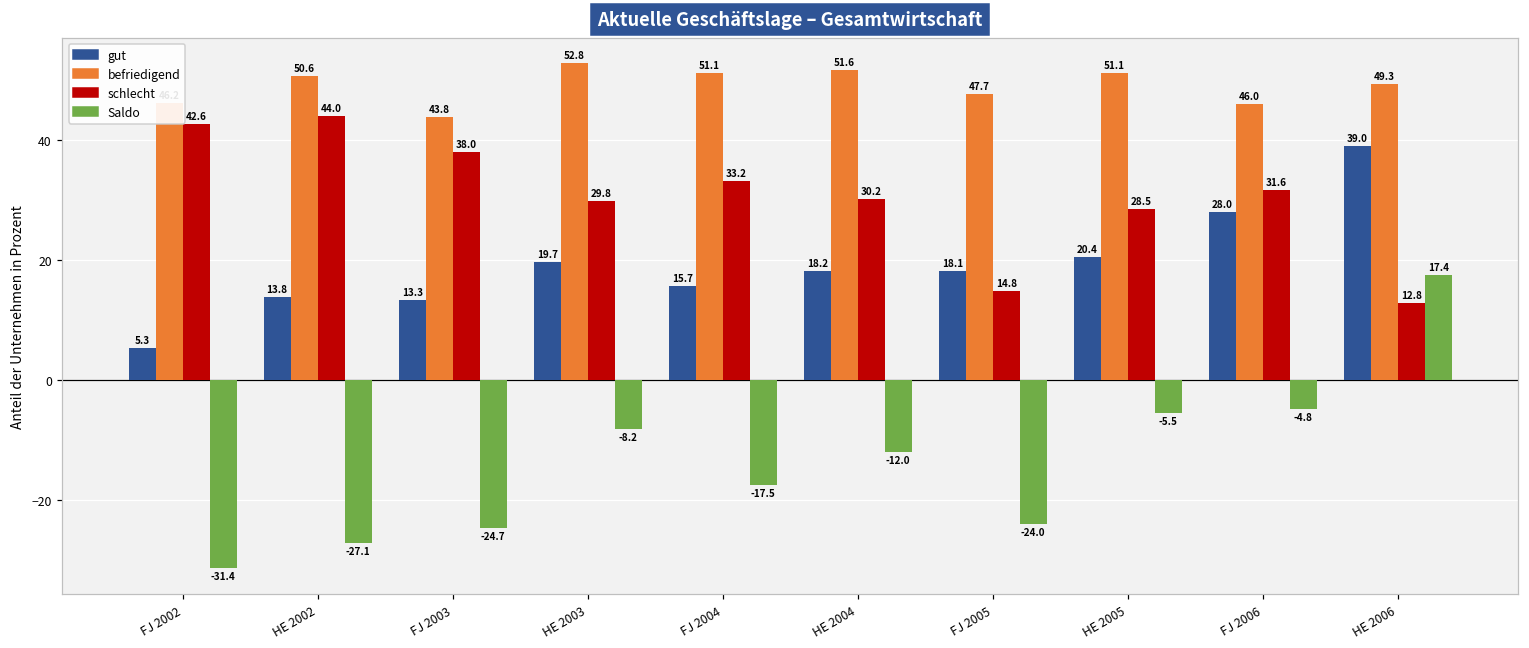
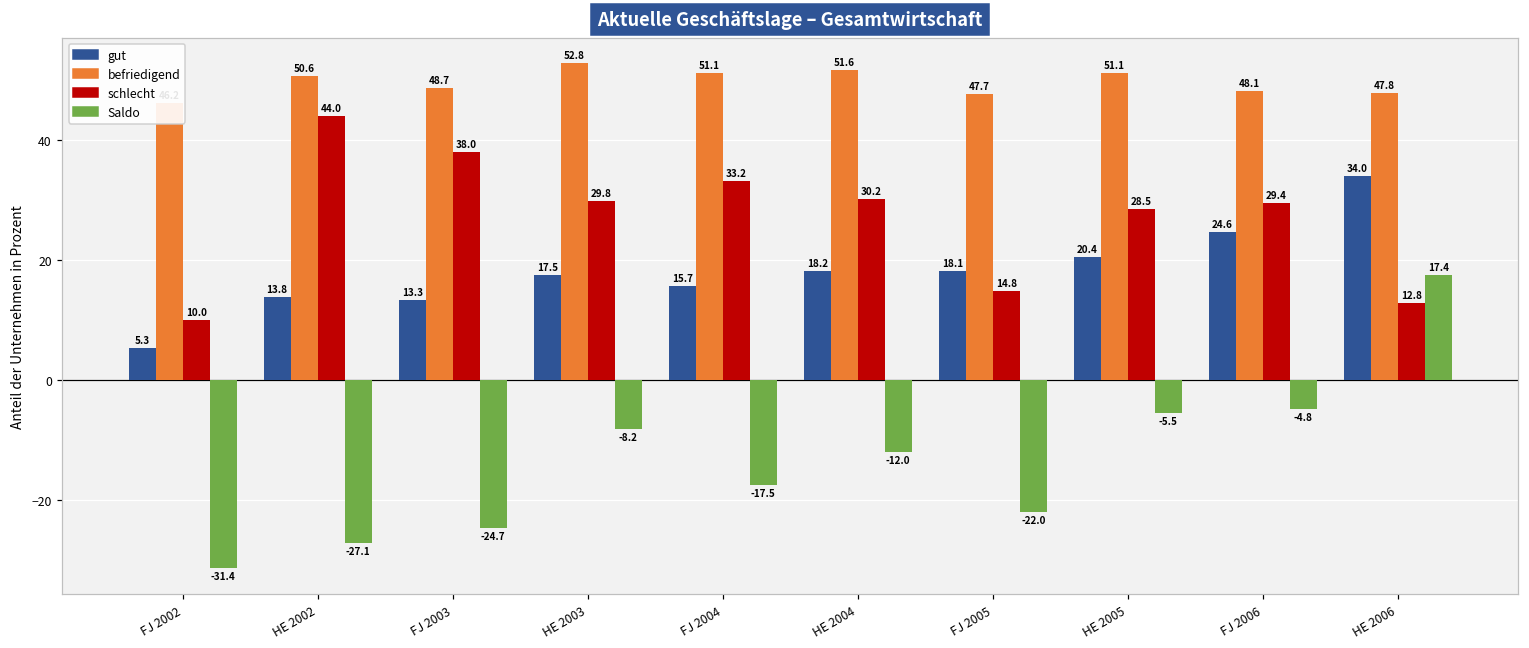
schlecht, FJ 2002: 42.6 -> 10.0
befriedigend, FJ 2003: 43.8 -> 48.7
gut, HE 2003: 19.7 -> 17.5
Saldo, FJ 2005: -24.0 -> -22.0
gut, FJ 2006: 28.0 -> 24.6
befriedigend, FJ 2006: 46.0 -> 48.1
schlecht, FJ 2006: 31.6 -> 29.4
gut, HE 2006: 39.0 -> 34.0
befriedigend, HE 2006: 49.3 -> 47.8
